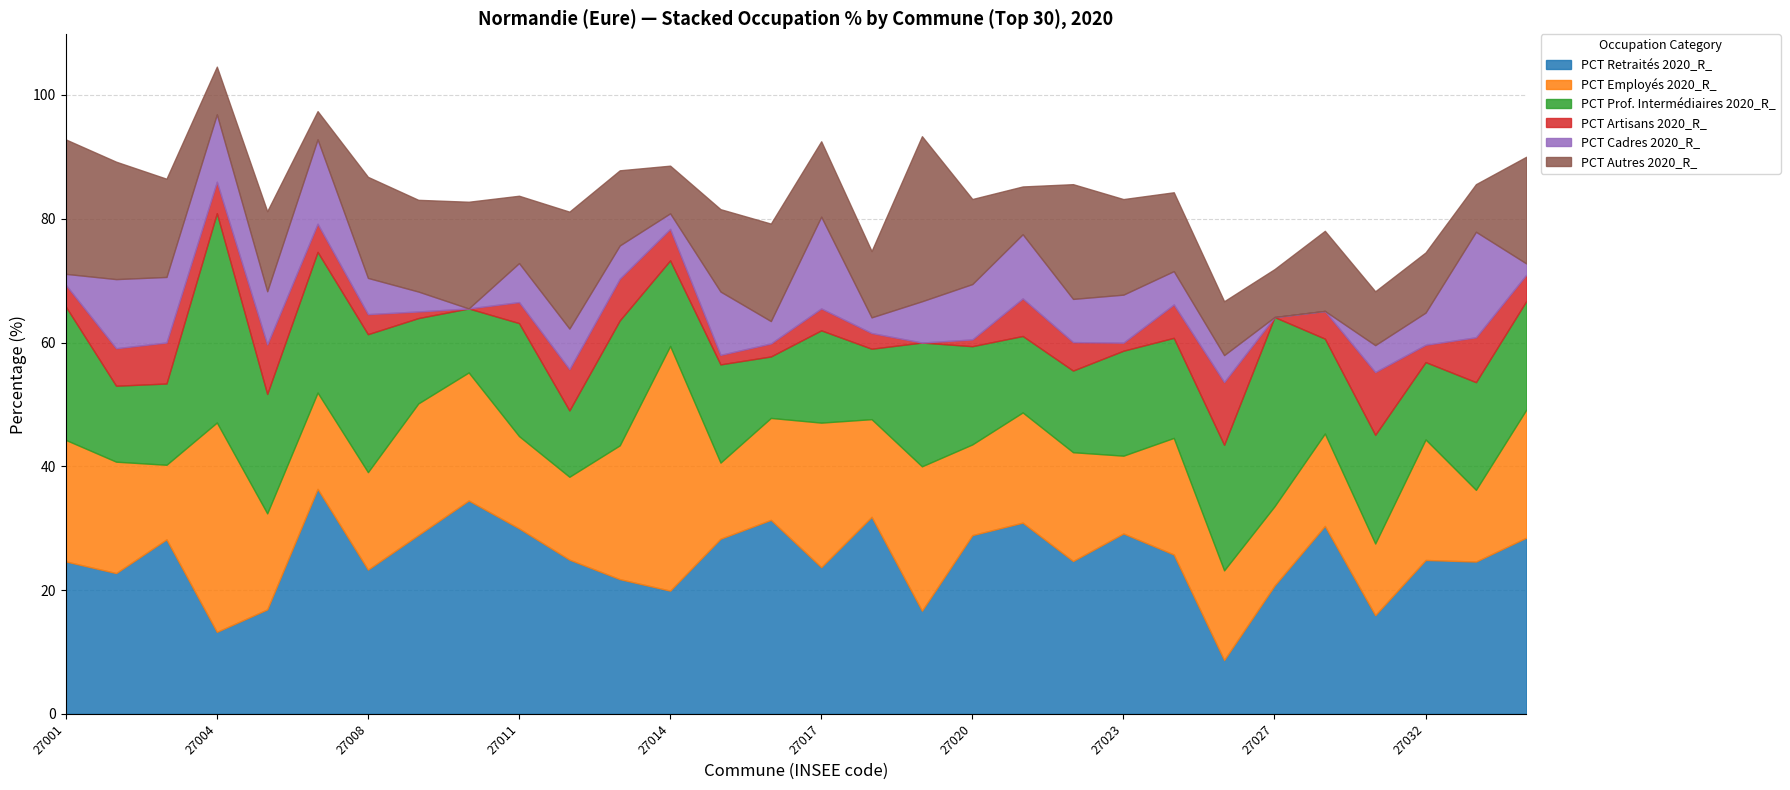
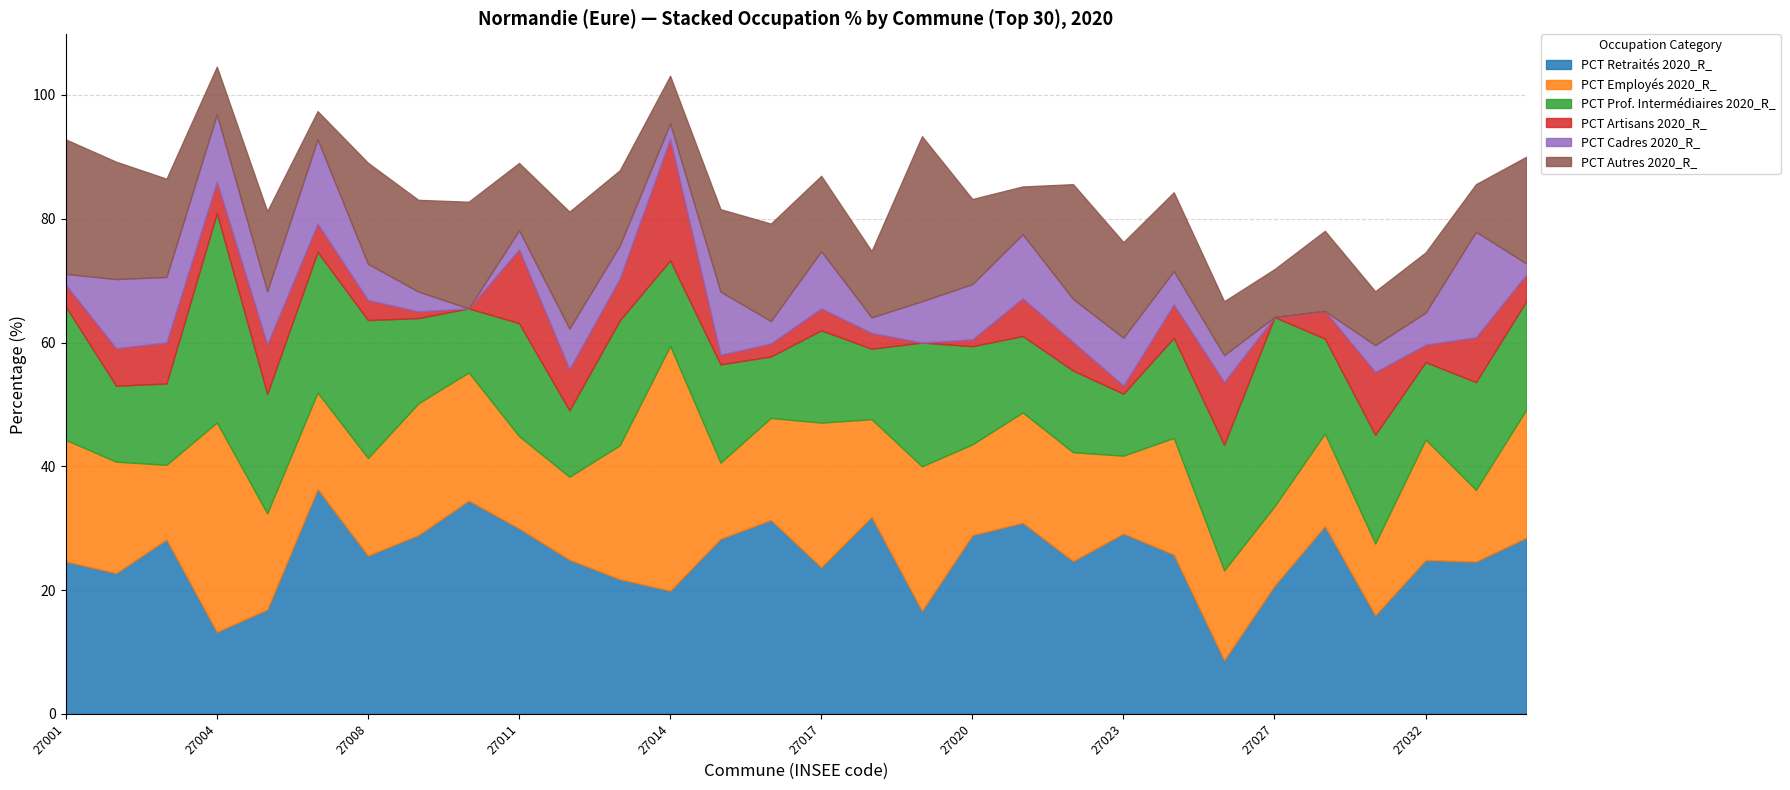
PCT Retraités 2020_R_, 27008: 23 -> 26
PCT Artisans 2020_R_, 27011: 3 -> 12
PCT Cadres 2020_R_, 27011: 6 -> 3
PCT Artisans 2020_R_, 27014: 5 -> 20
PCT Cadres 2020_R_, 27017: 15 -> 9
PCT Prof. Intermédiaires 2020_R_, 27023: 17 -> 10
